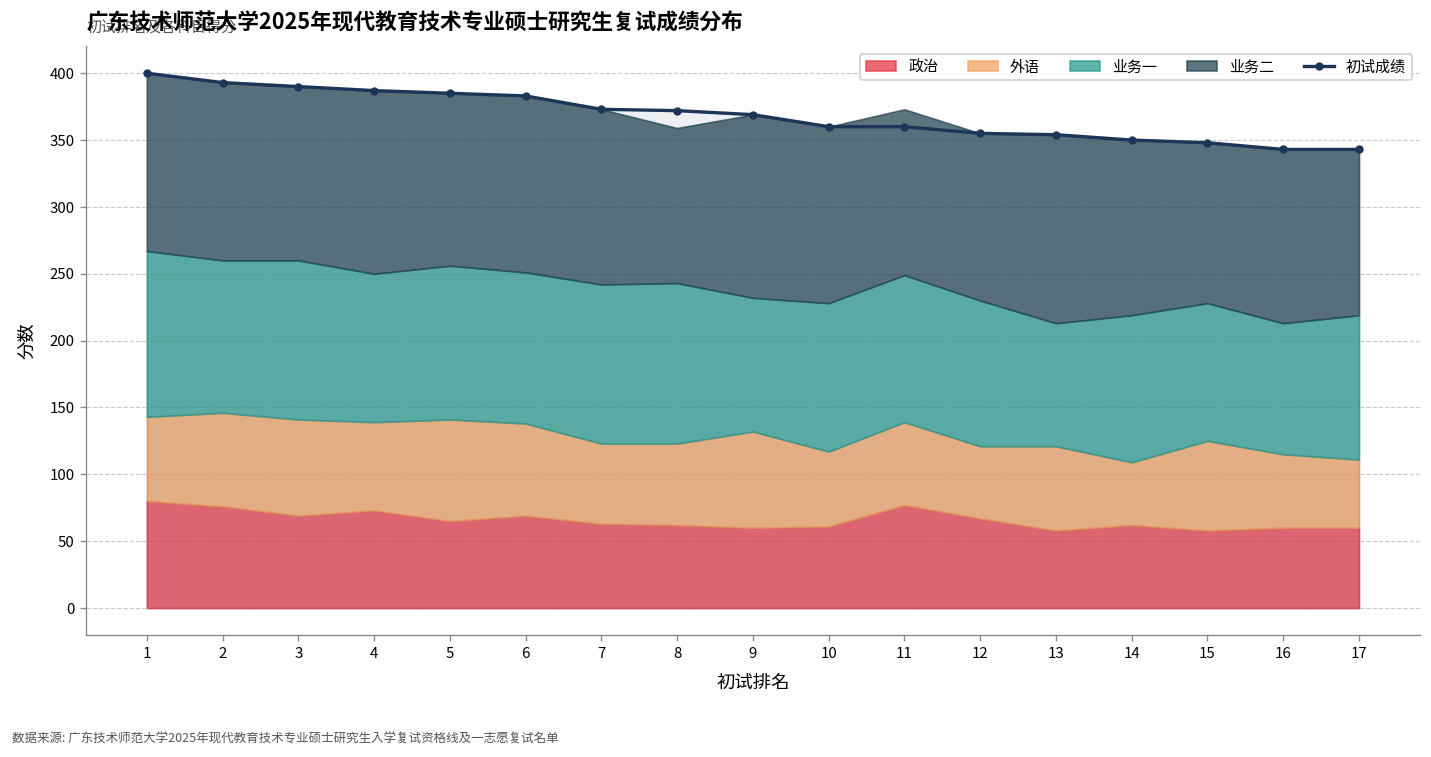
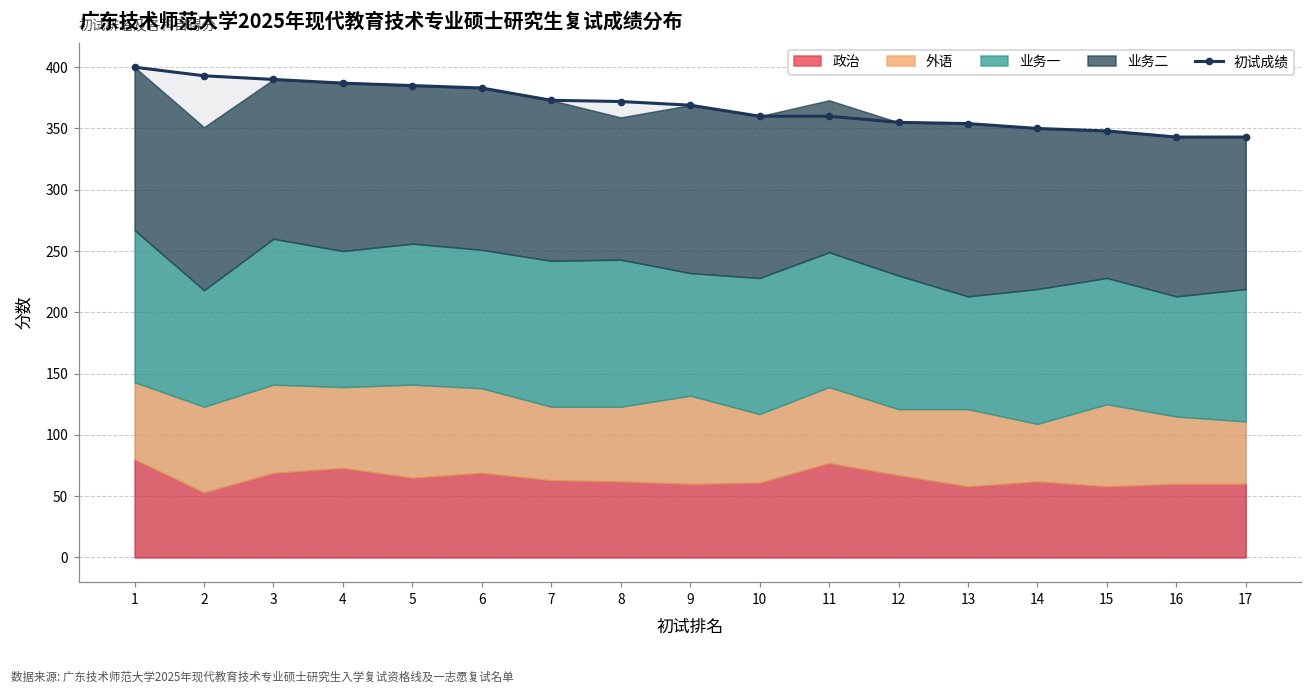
政治, 2: 76 -> 53
业务一, 2: 114 -> 95
